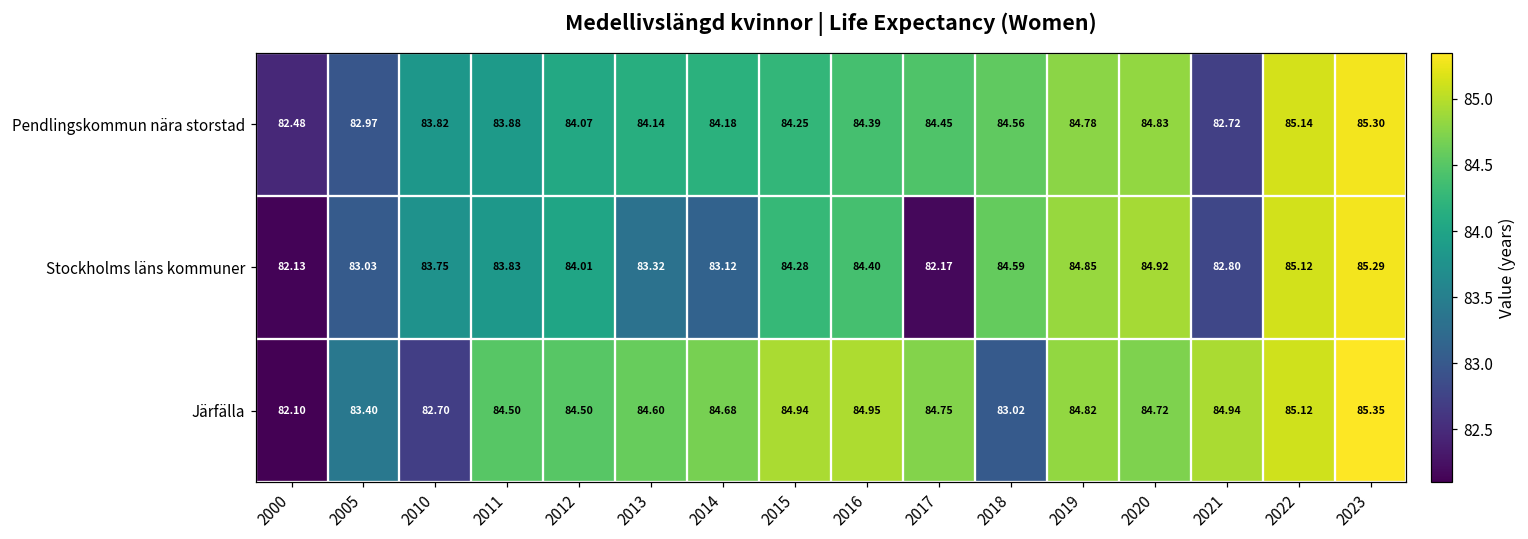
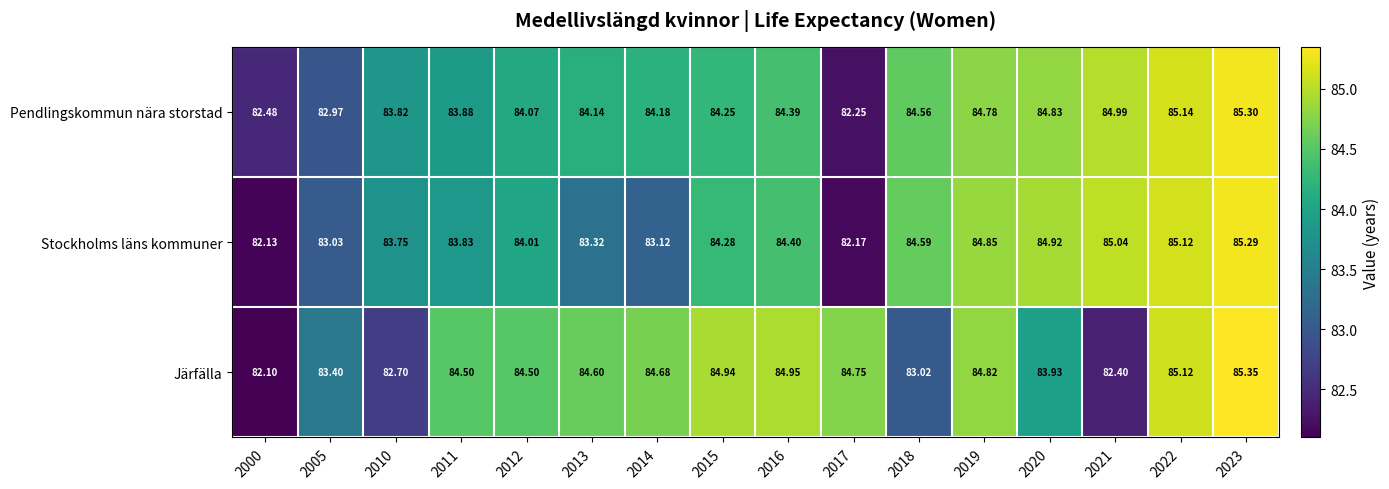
Pendlingskommun nära storstad, 2017: 84.45 -> 82.25
Pendlingskommun nära storstad, 2021: 82.72 -> 84.99
Stockholms läns kommuner, 2021: 82.80 -> 85.04
Järfälla, 2020: 84.72 -> 83.93
Järfälla, 2021: 84.94 -> 82.40
